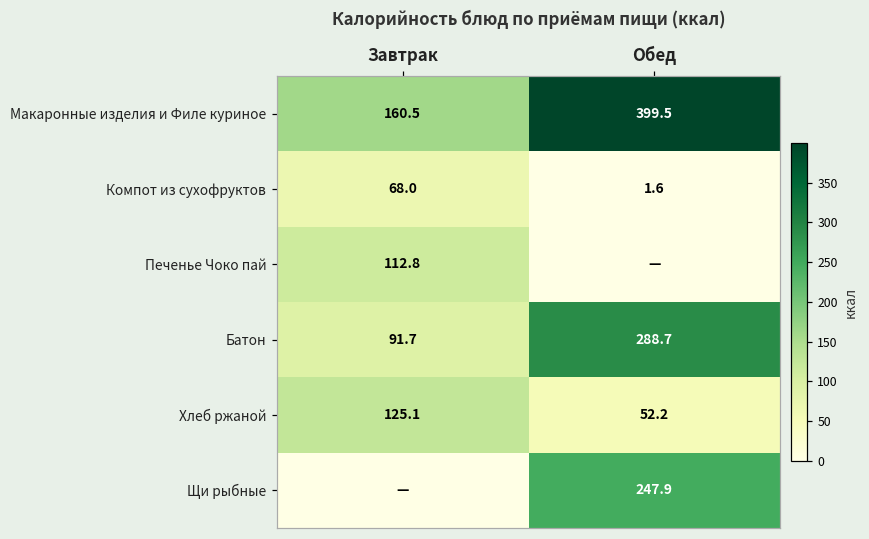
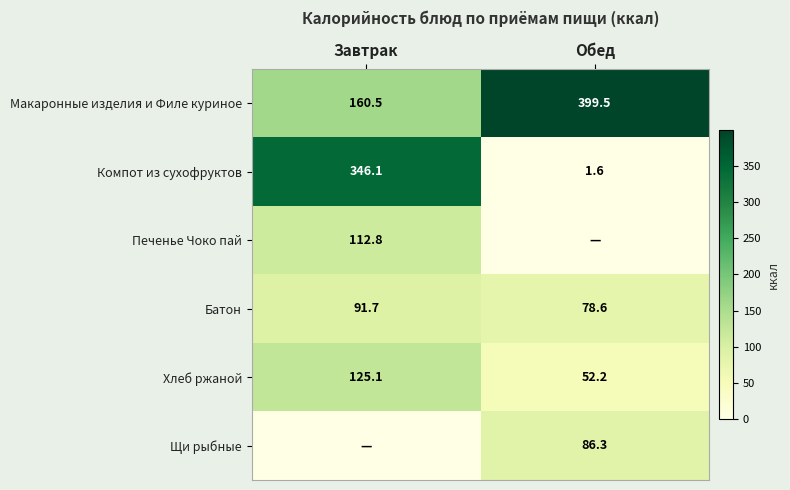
Компот из сухофруктов, Завтрак: 68.0 -> 346.1
Батон, Обед: 288.7 -> 78.6
Щи рыбные, Обед: 247.9 -> 86.3
